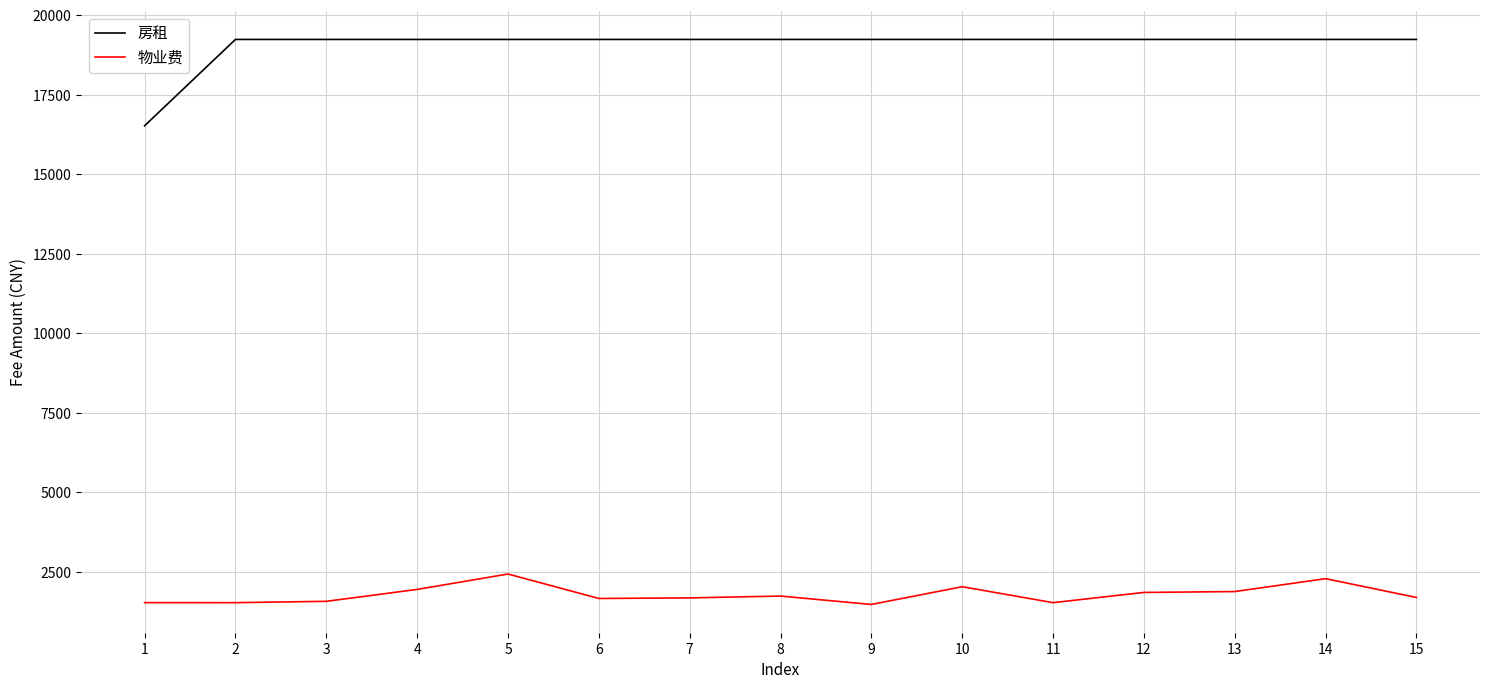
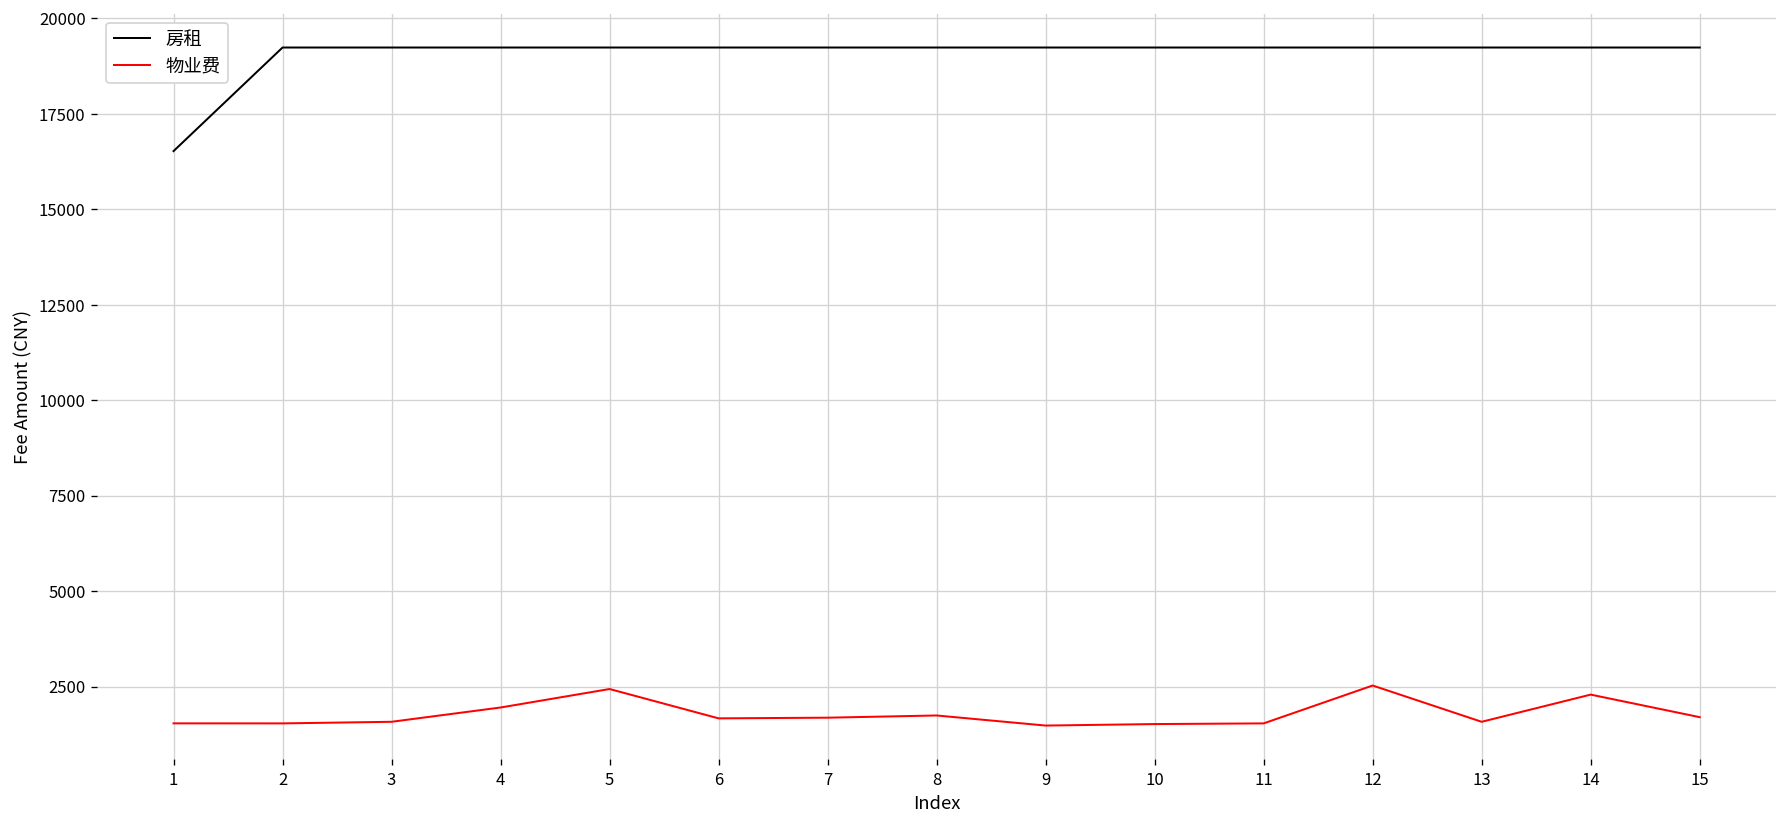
物业费, 10: 2000 -> 1500
物业费, 12: 1900 -> 2500
物业费, 13: 1900 -> 1600
